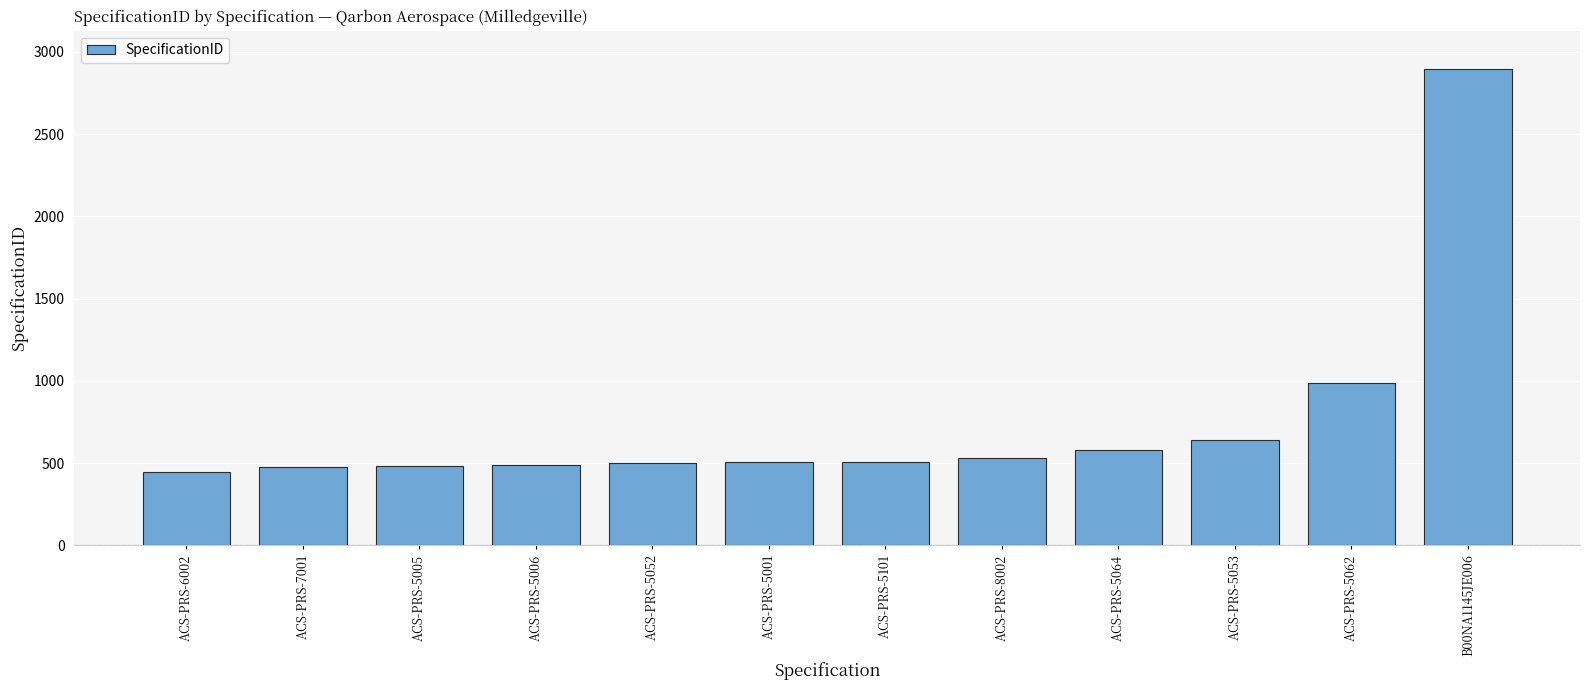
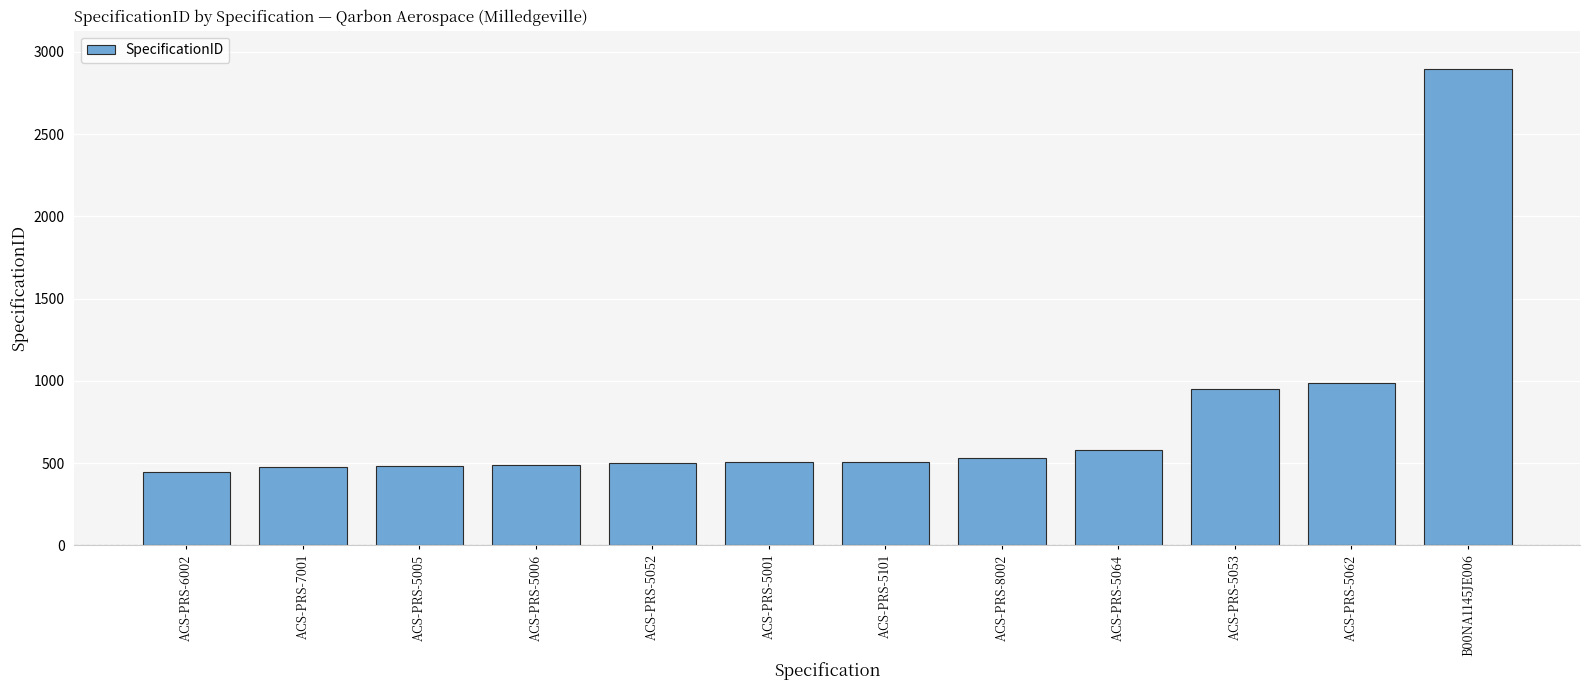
ACS-PRS-5053: 640 -> 950
